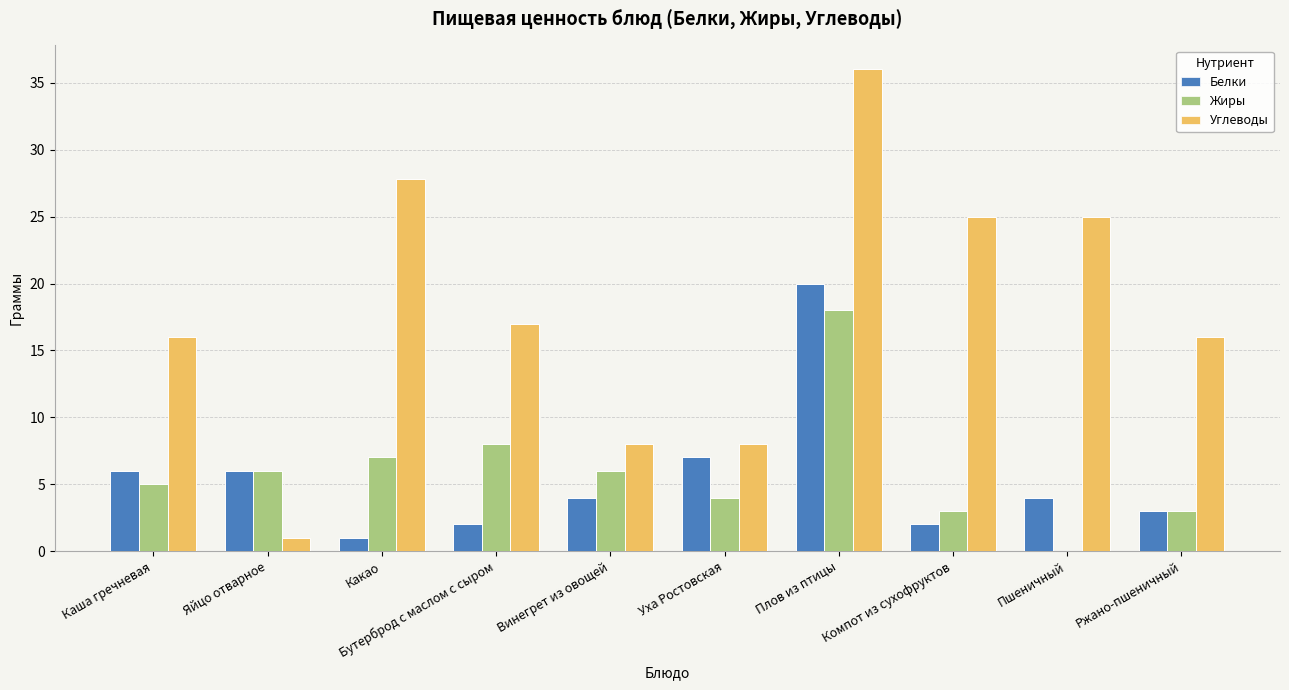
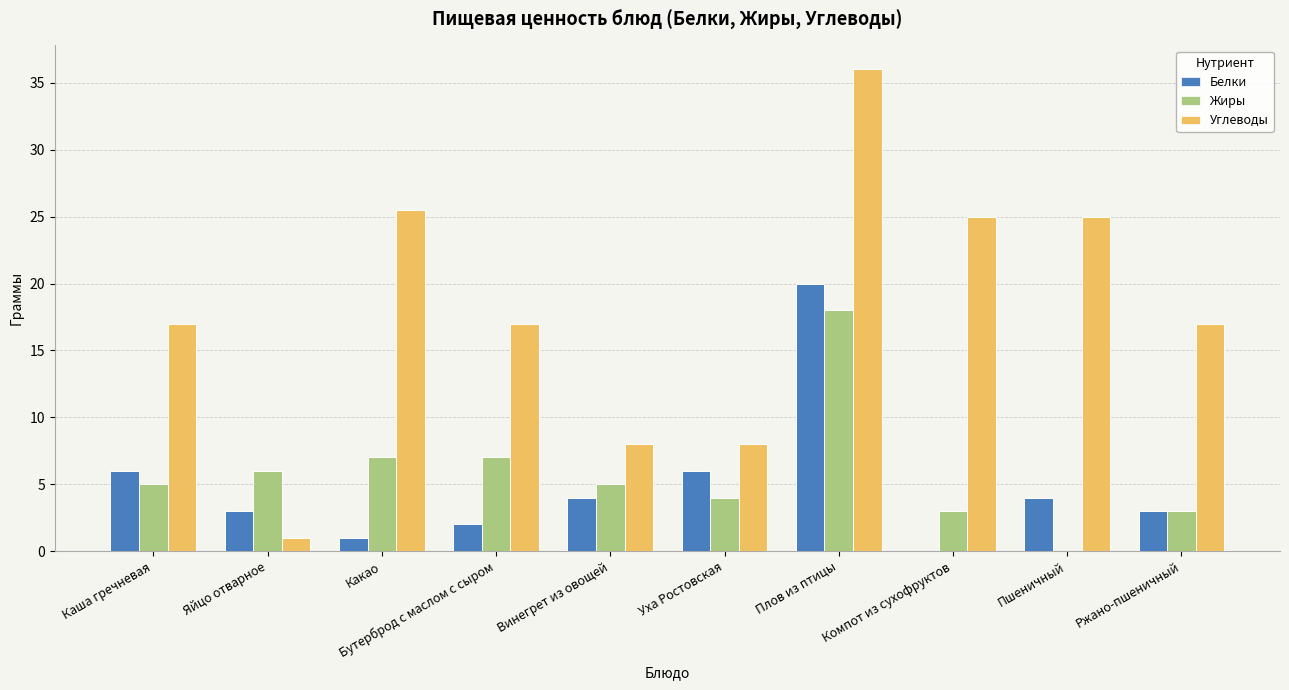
Углеводы, Каша гречневая: 16 -> 17
Белки, Яйцо отварное: 6 -> 3
Углеводы, Какао: 27.8 -> 25.5
Жиры, Бутерброд с маслом с сыром: 8 -> 7
Жиры, Винегрет из овощей: 6 -> 5
Белки, Уха Ростовская: 7 -> 6
Белки, Компот из сухофруктов: 2 -> 0
Углеводы, Ржано-пшеничный: 16 -> 17
